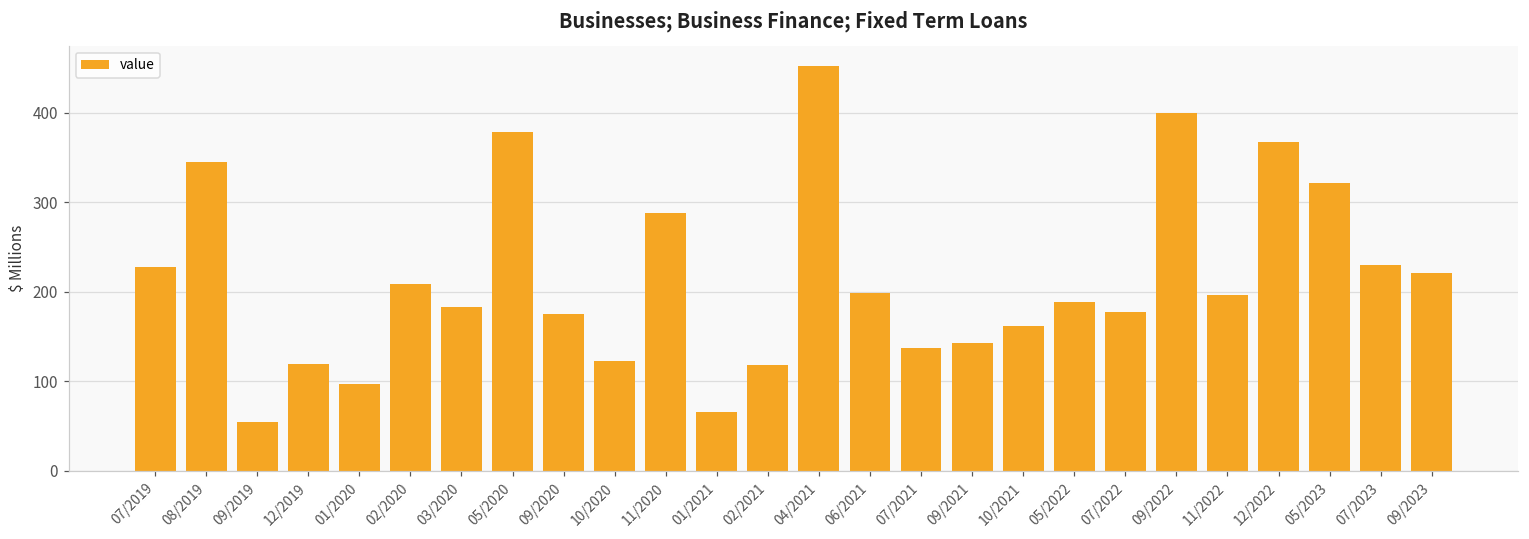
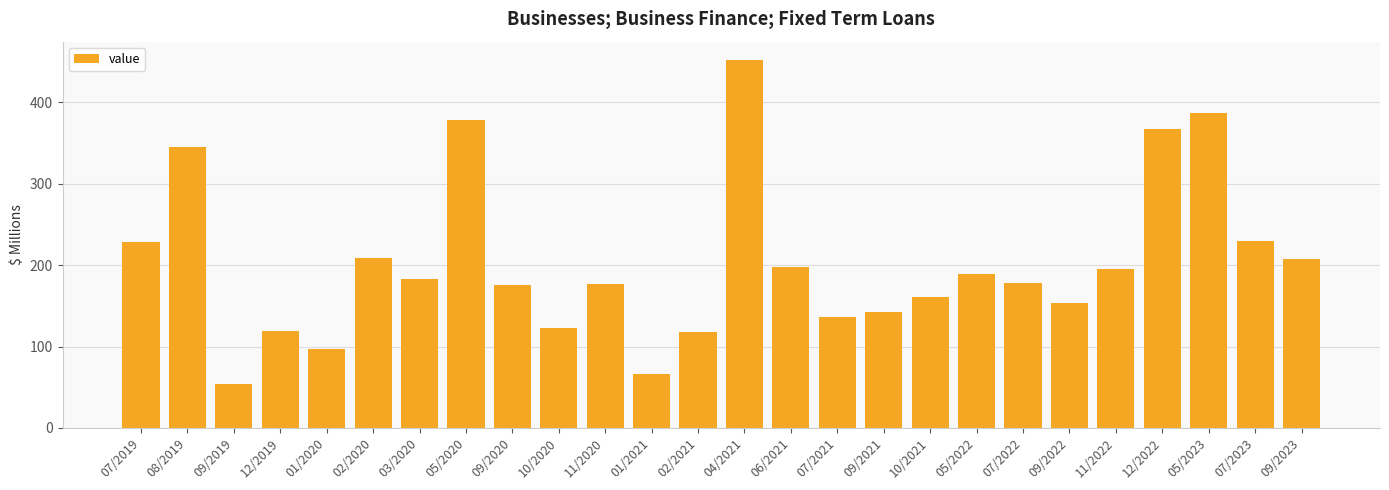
11/2020: 290 -> 180
09/2022: 400 -> 150
05/2023: 320 -> 390
09/2023: 220 -> 210
